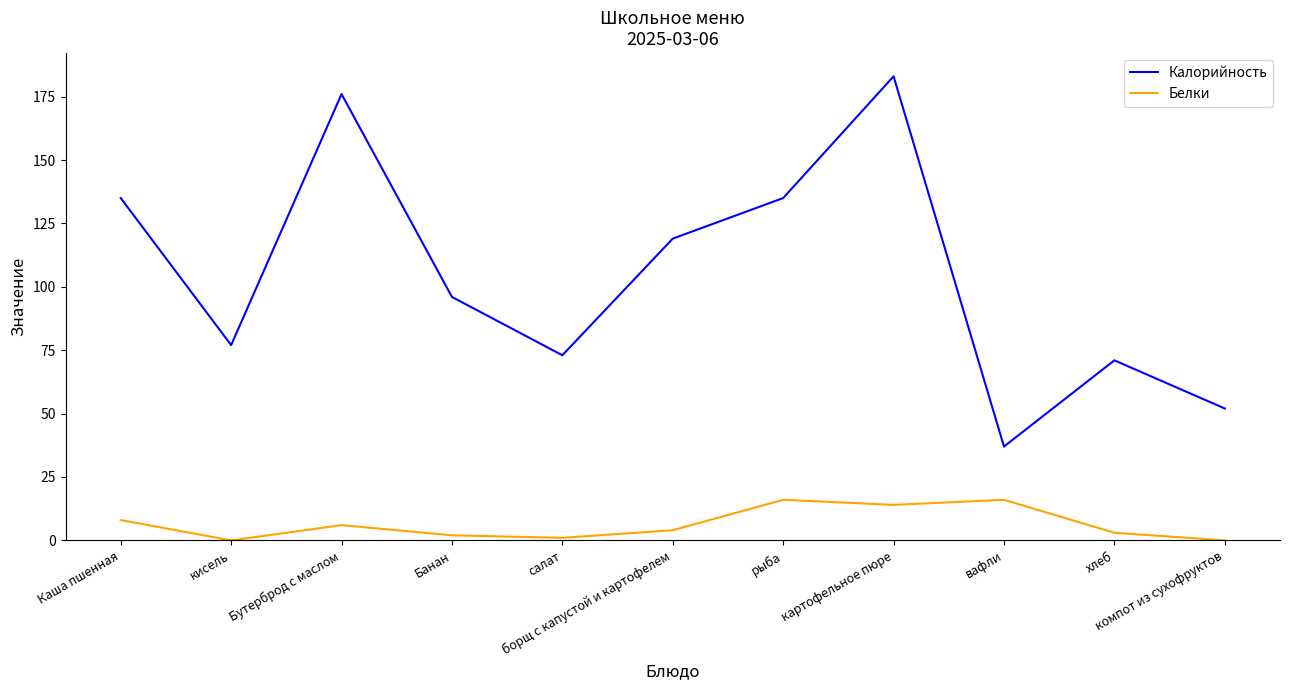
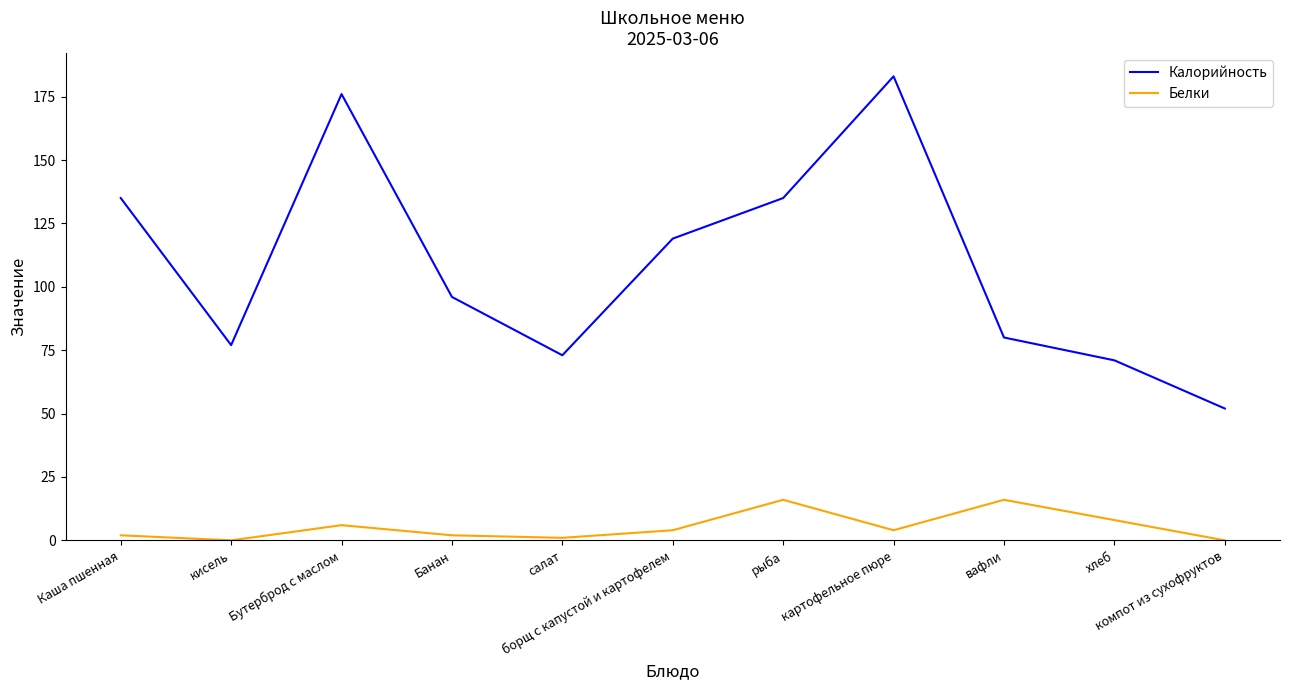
Белки, Каша пшенная: 8 -> 2
Белки, картофельное пюре: 14 -> 4
Калорийность, вафли: 37 -> 80
Белки, хлеб: 3 -> 8
